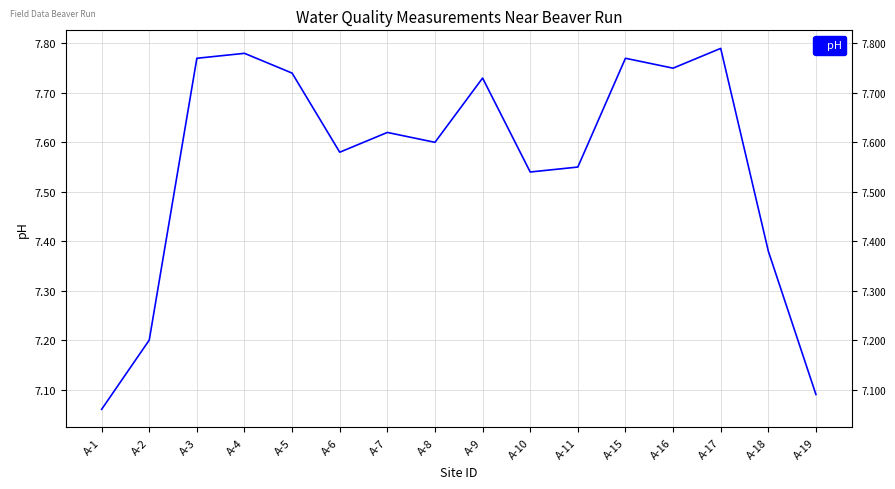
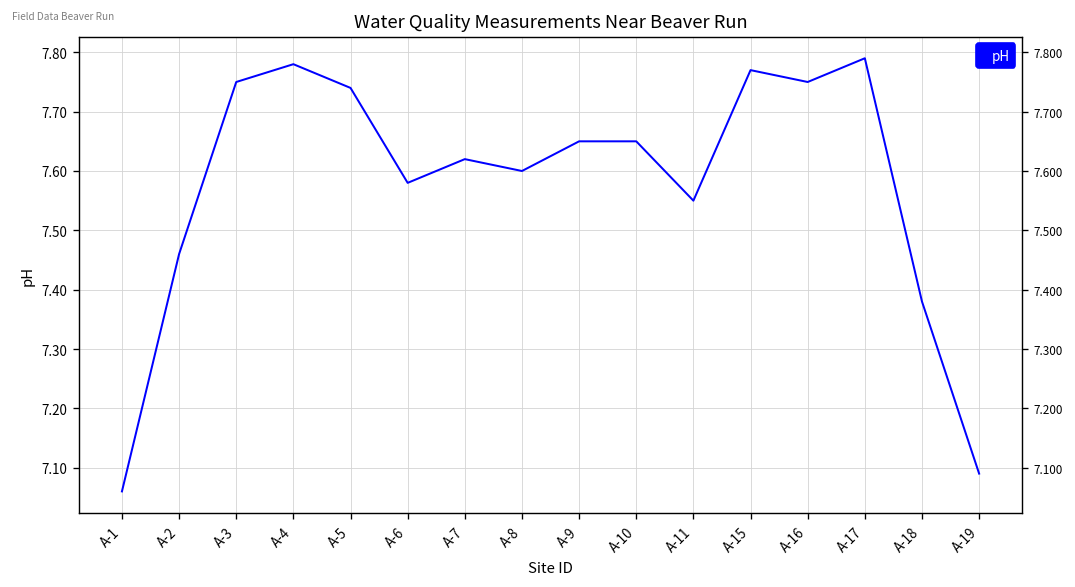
A-2: 7.20 -> 7.46
A-3: 7.77 -> 7.75
A-9: 7.73 -> 7.65
A-10: 7.54 -> 7.65
